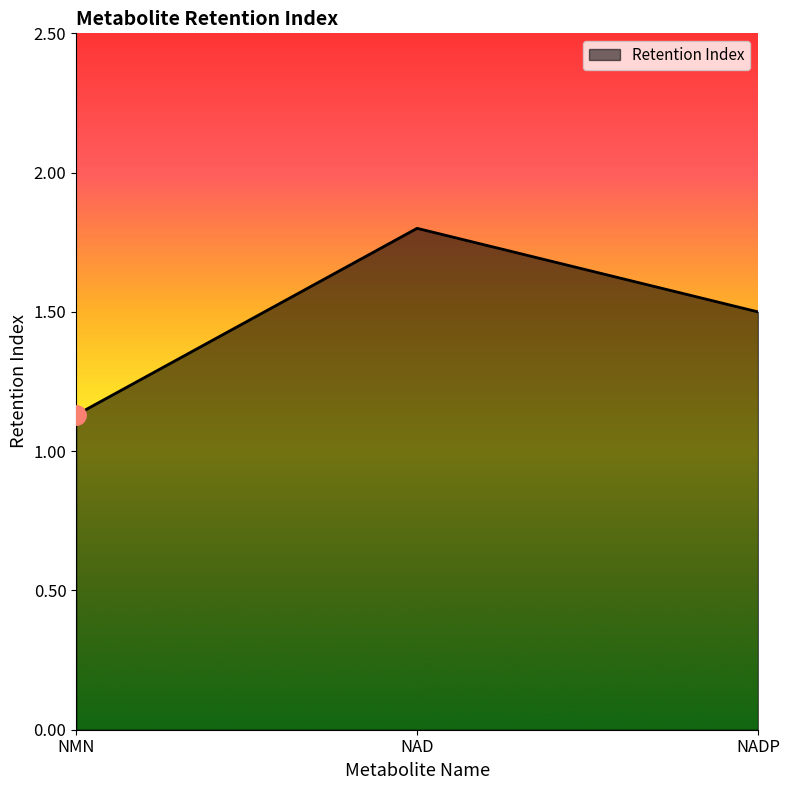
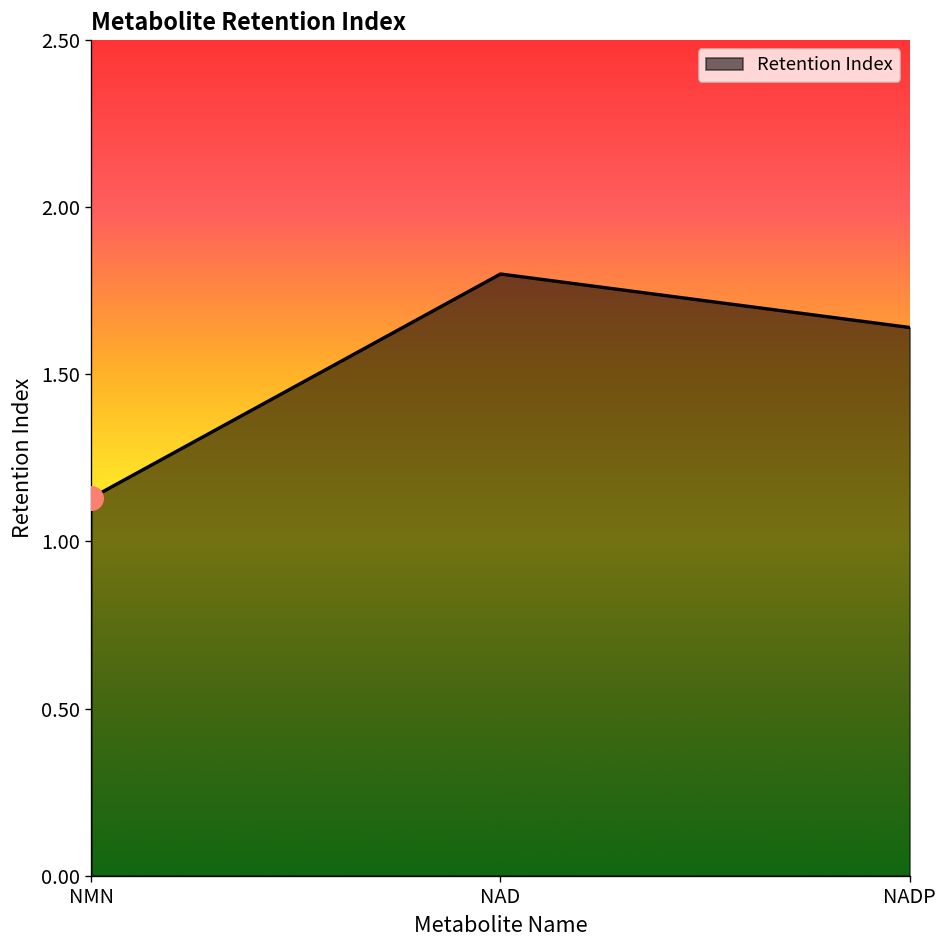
Retention Index, NADP: 1.50 -> 1.64
